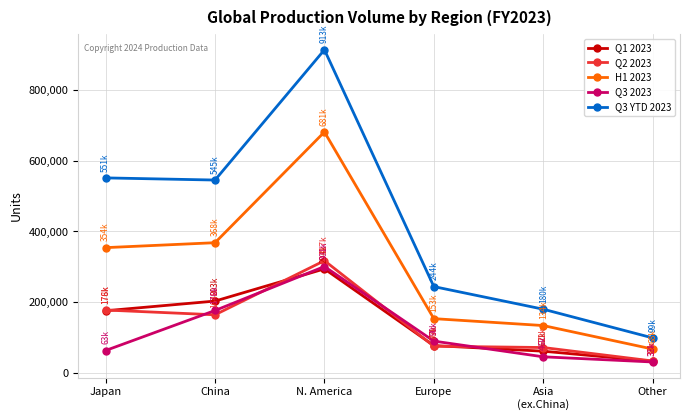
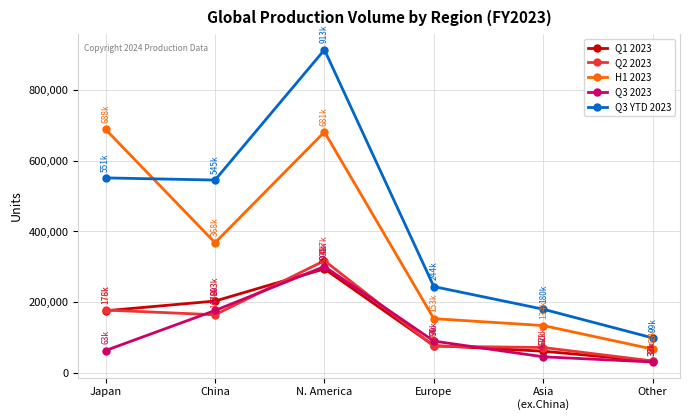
H1 2023, Japan: 354k -> 688k
